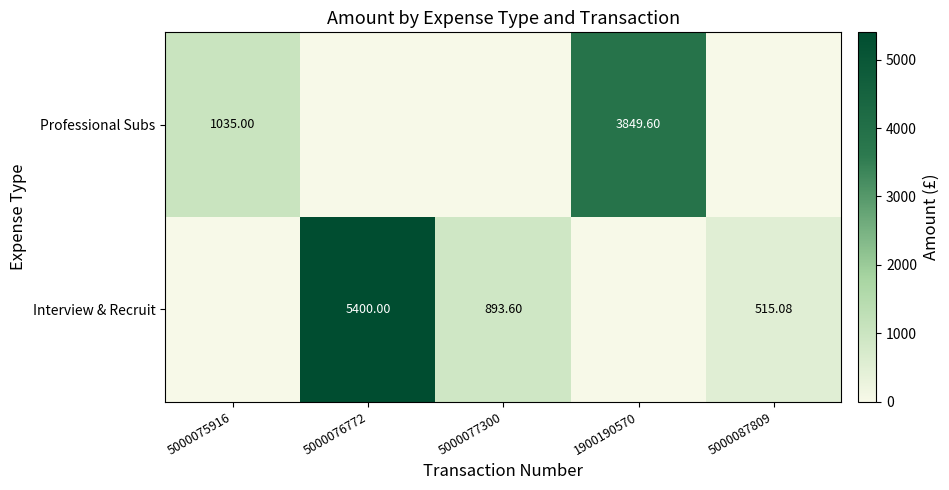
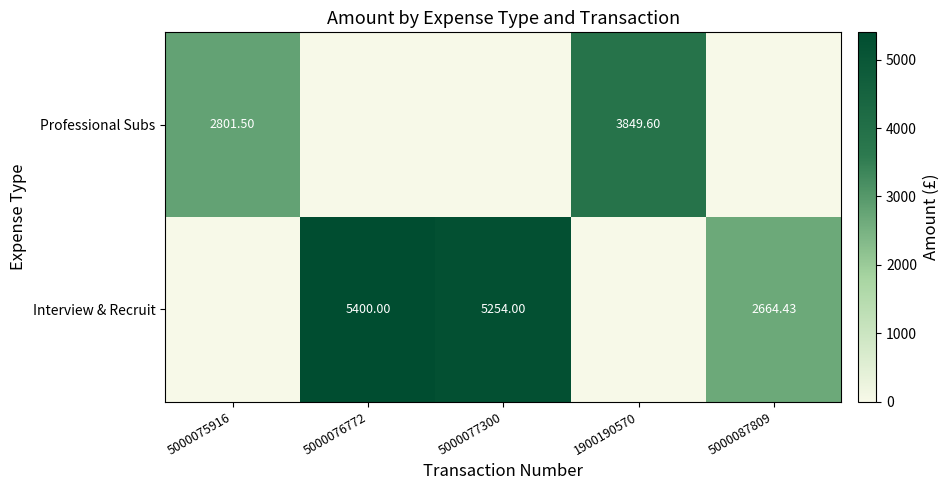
Professional Subs, 5000075916: 1035.00 -> 2801.50
Interview & Recruit, 5000077300: 893.60 -> 5254.00
Interview & Recruit, 5000087809: 515.08 -> 2664.43
